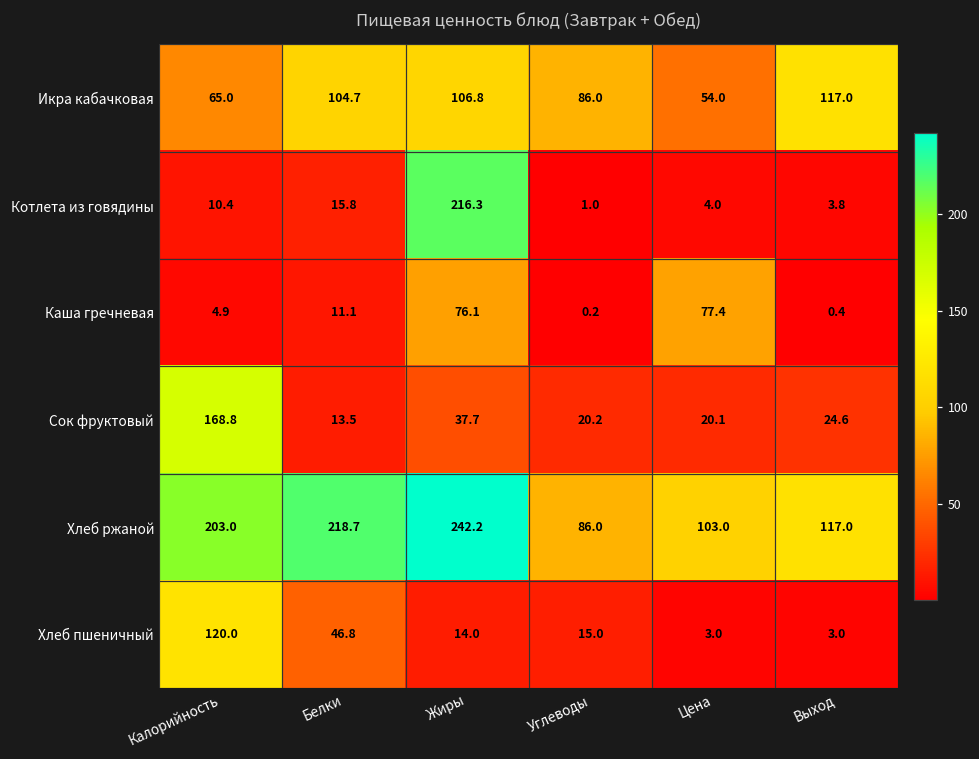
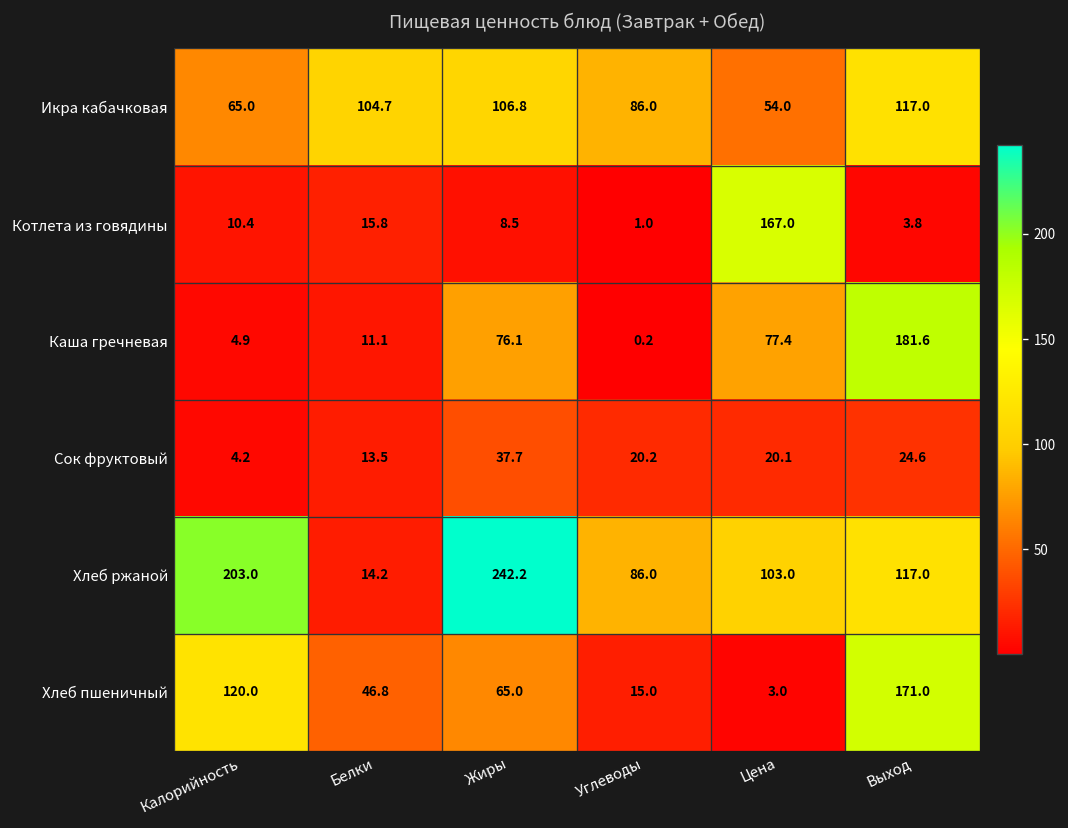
Котлета из говядины, Жиры: 216.3 -> 8.5
Котлета из говядины, Цена: 4.0 -> 167.0
Каша гречневая, Выход: 0.4 -> 181.6
Сок фруктовый, Калорийность: 168.8 -> 4.2
Хлеб ржаной, Белки: 218.7 -> 14.2
Хлеб пшеничный, Жиры: 14.0 -> 65.0
Хлеб пшеничный, Выход: 3.0 -> 171.0
